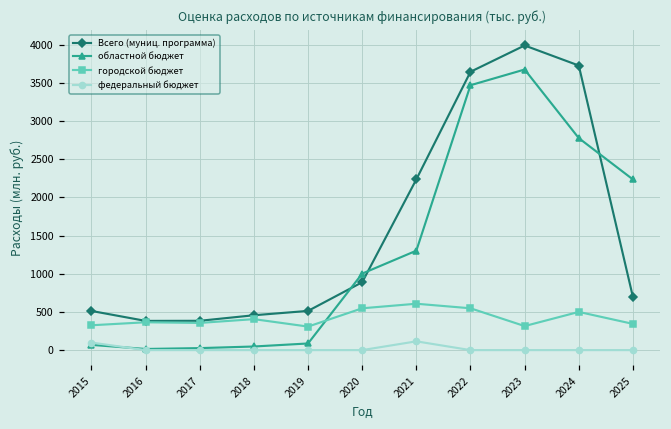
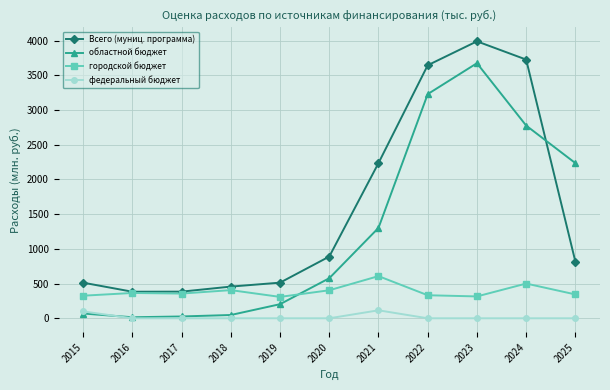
областной бюджет, 2019: 100 -> 200
областной бюджет, 2020: 1000 -> 600
городской бюджет, 2020: 500 -> 400
областной бюджет, 2022: 3500 -> 3200
городской бюджет, 2022: 500 -> 300
Всего (муниц. программа), 2025: 700 -> 800
